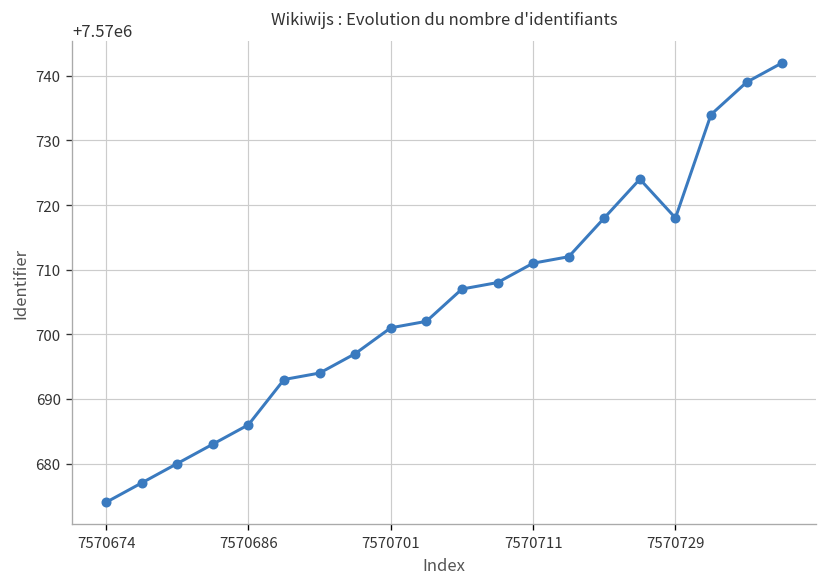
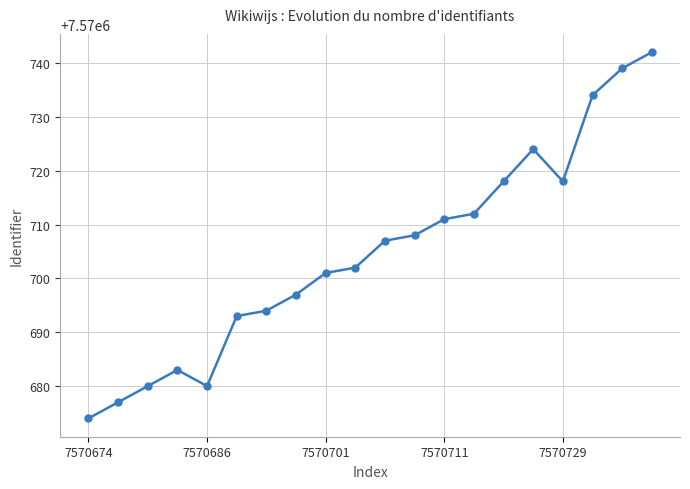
7570686: 7570686 -> 7570680
